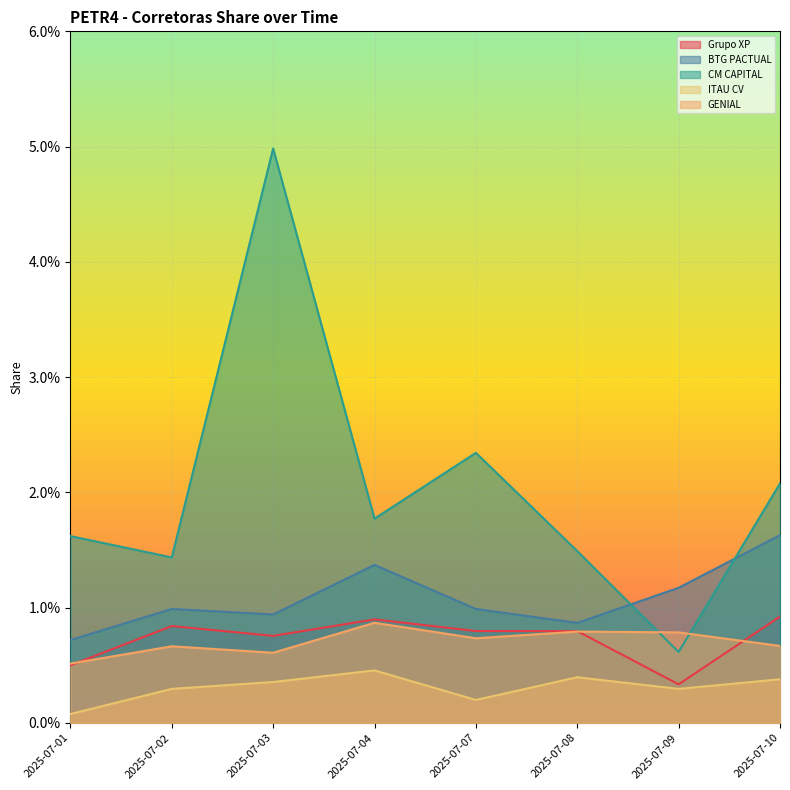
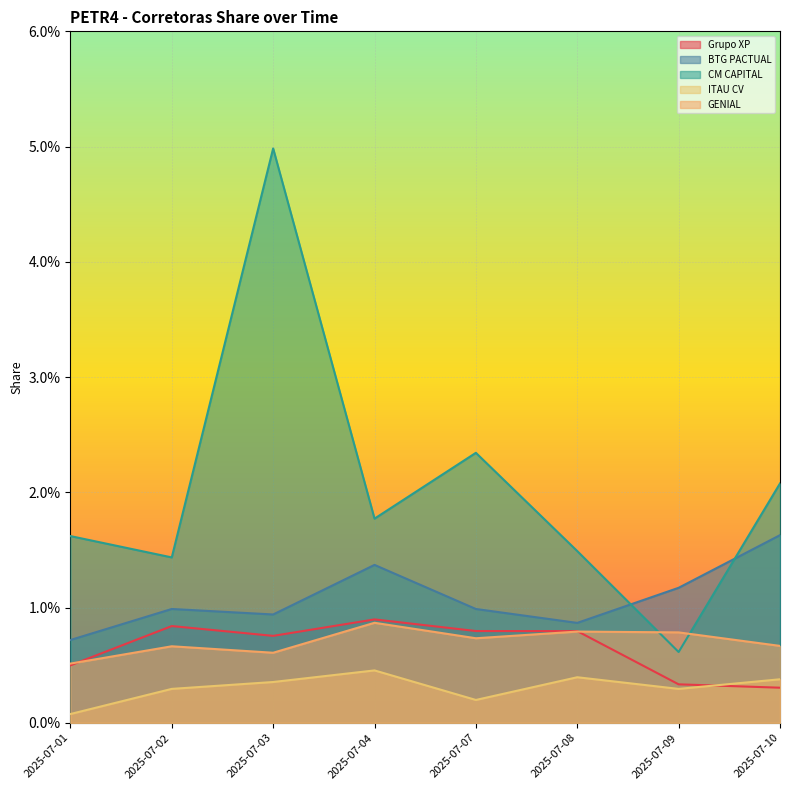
Grupo XP, 2025-07-10: 0.92% -> 0.30%
